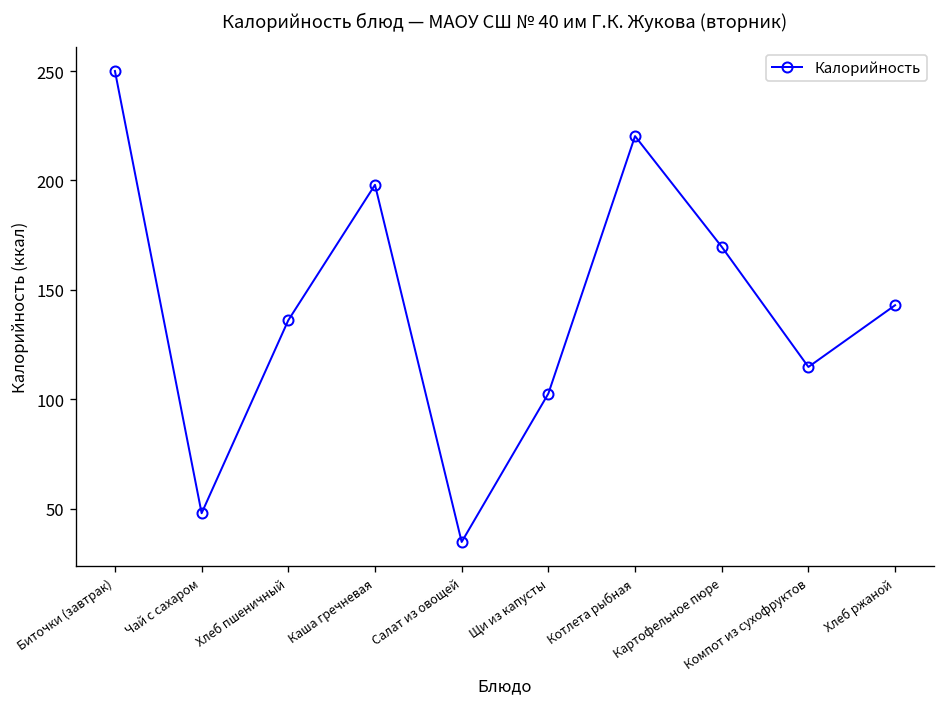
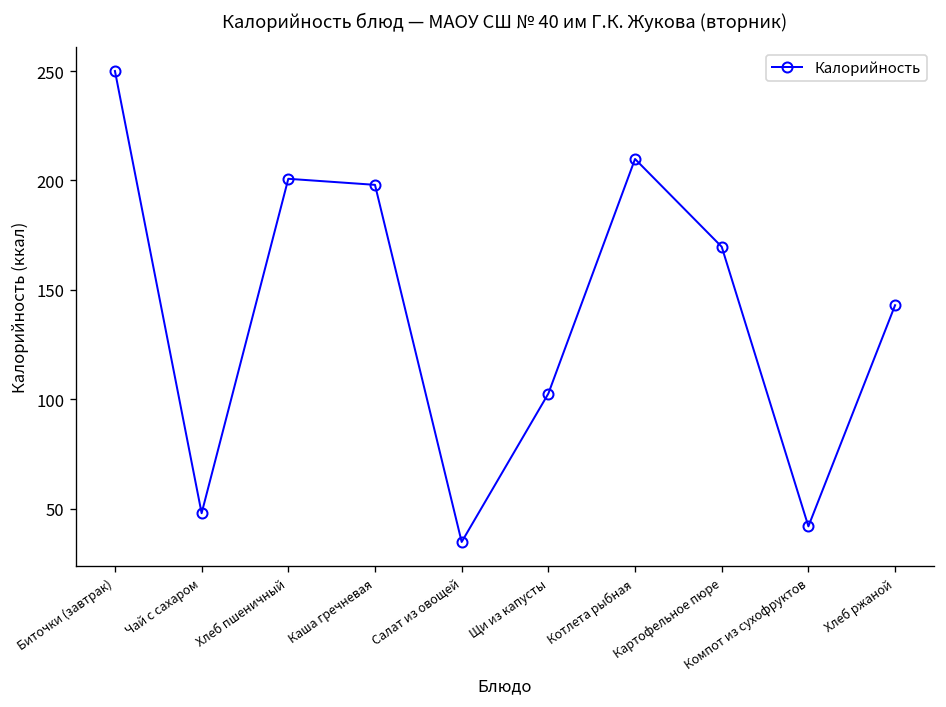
Хлеб пшеничный: 136 -> 201
Котлета рыбная: 220 -> 210
Компот из сухофруктов: 115 -> 42
